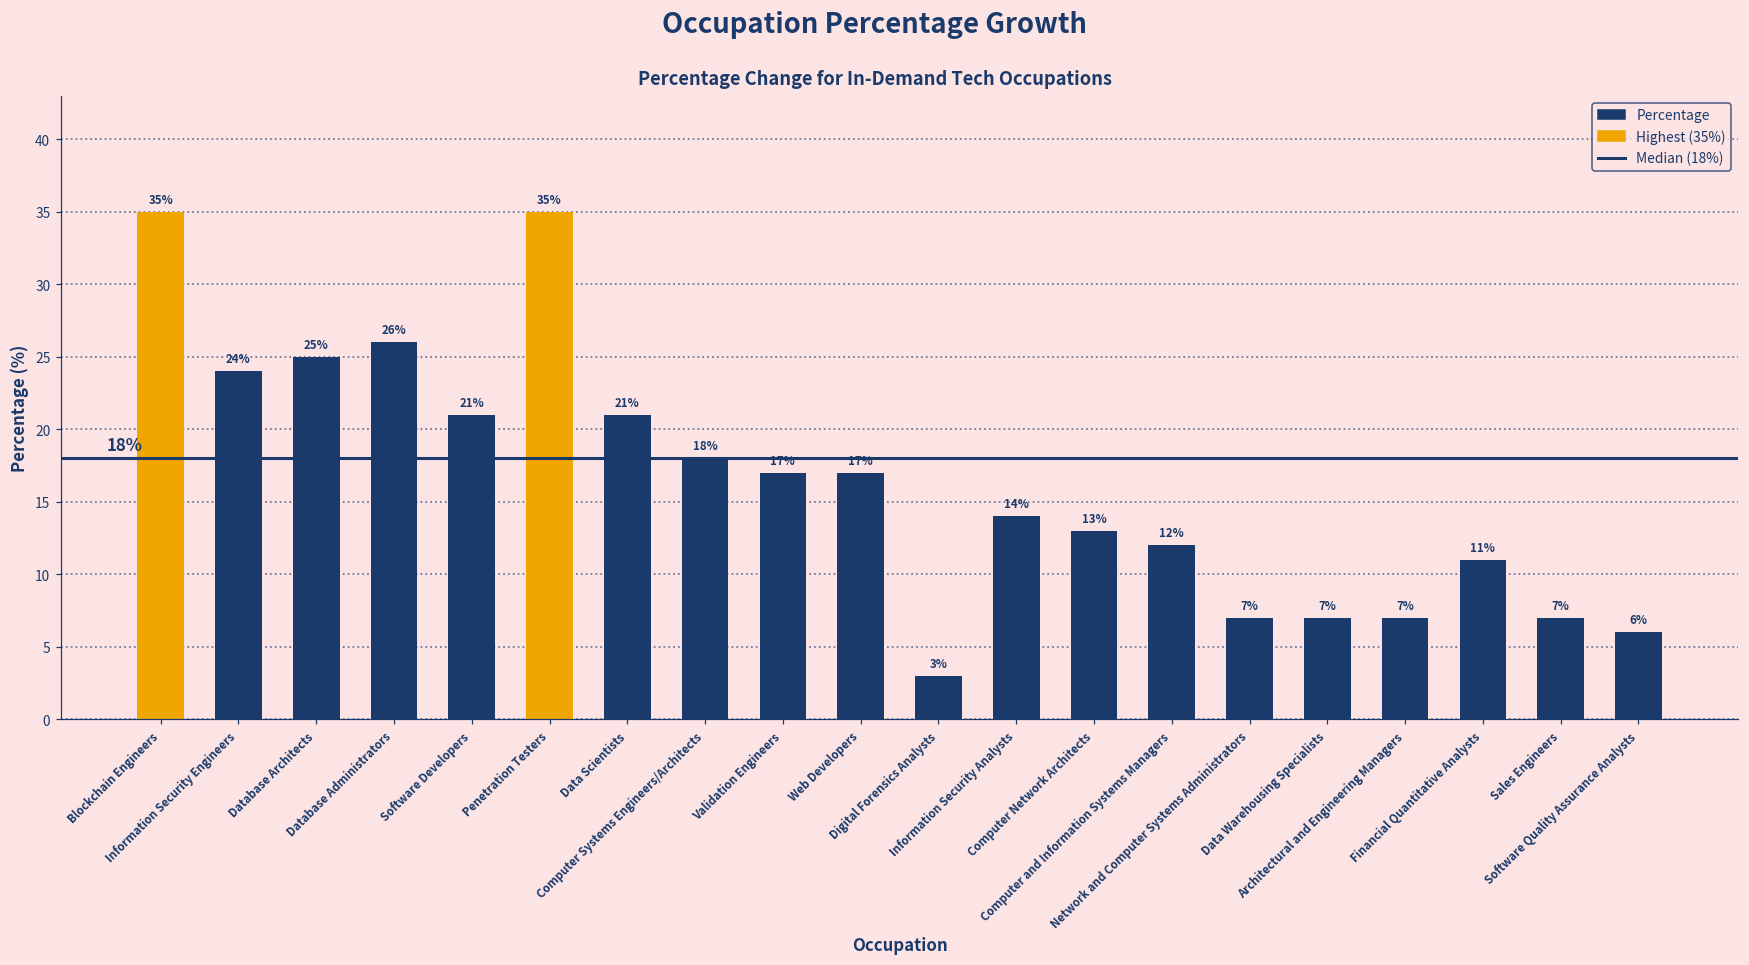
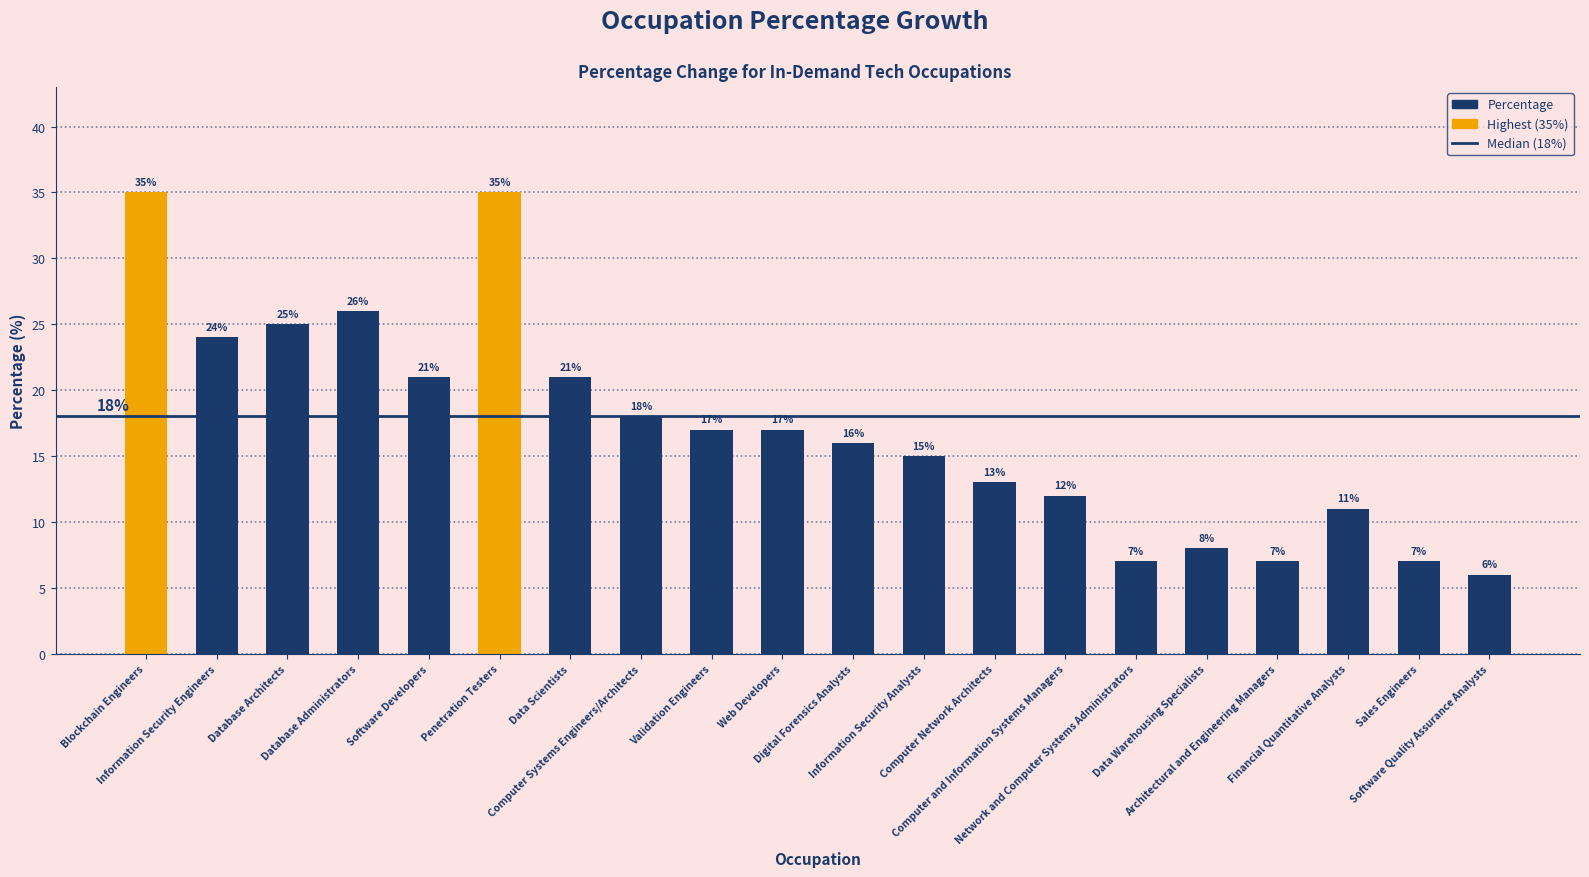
Digital Forensics Analysts: 3% -> 16%
Information Security Analysts: 14% -> 15%
Data Warehousing Specialists: 7% -> 8%
